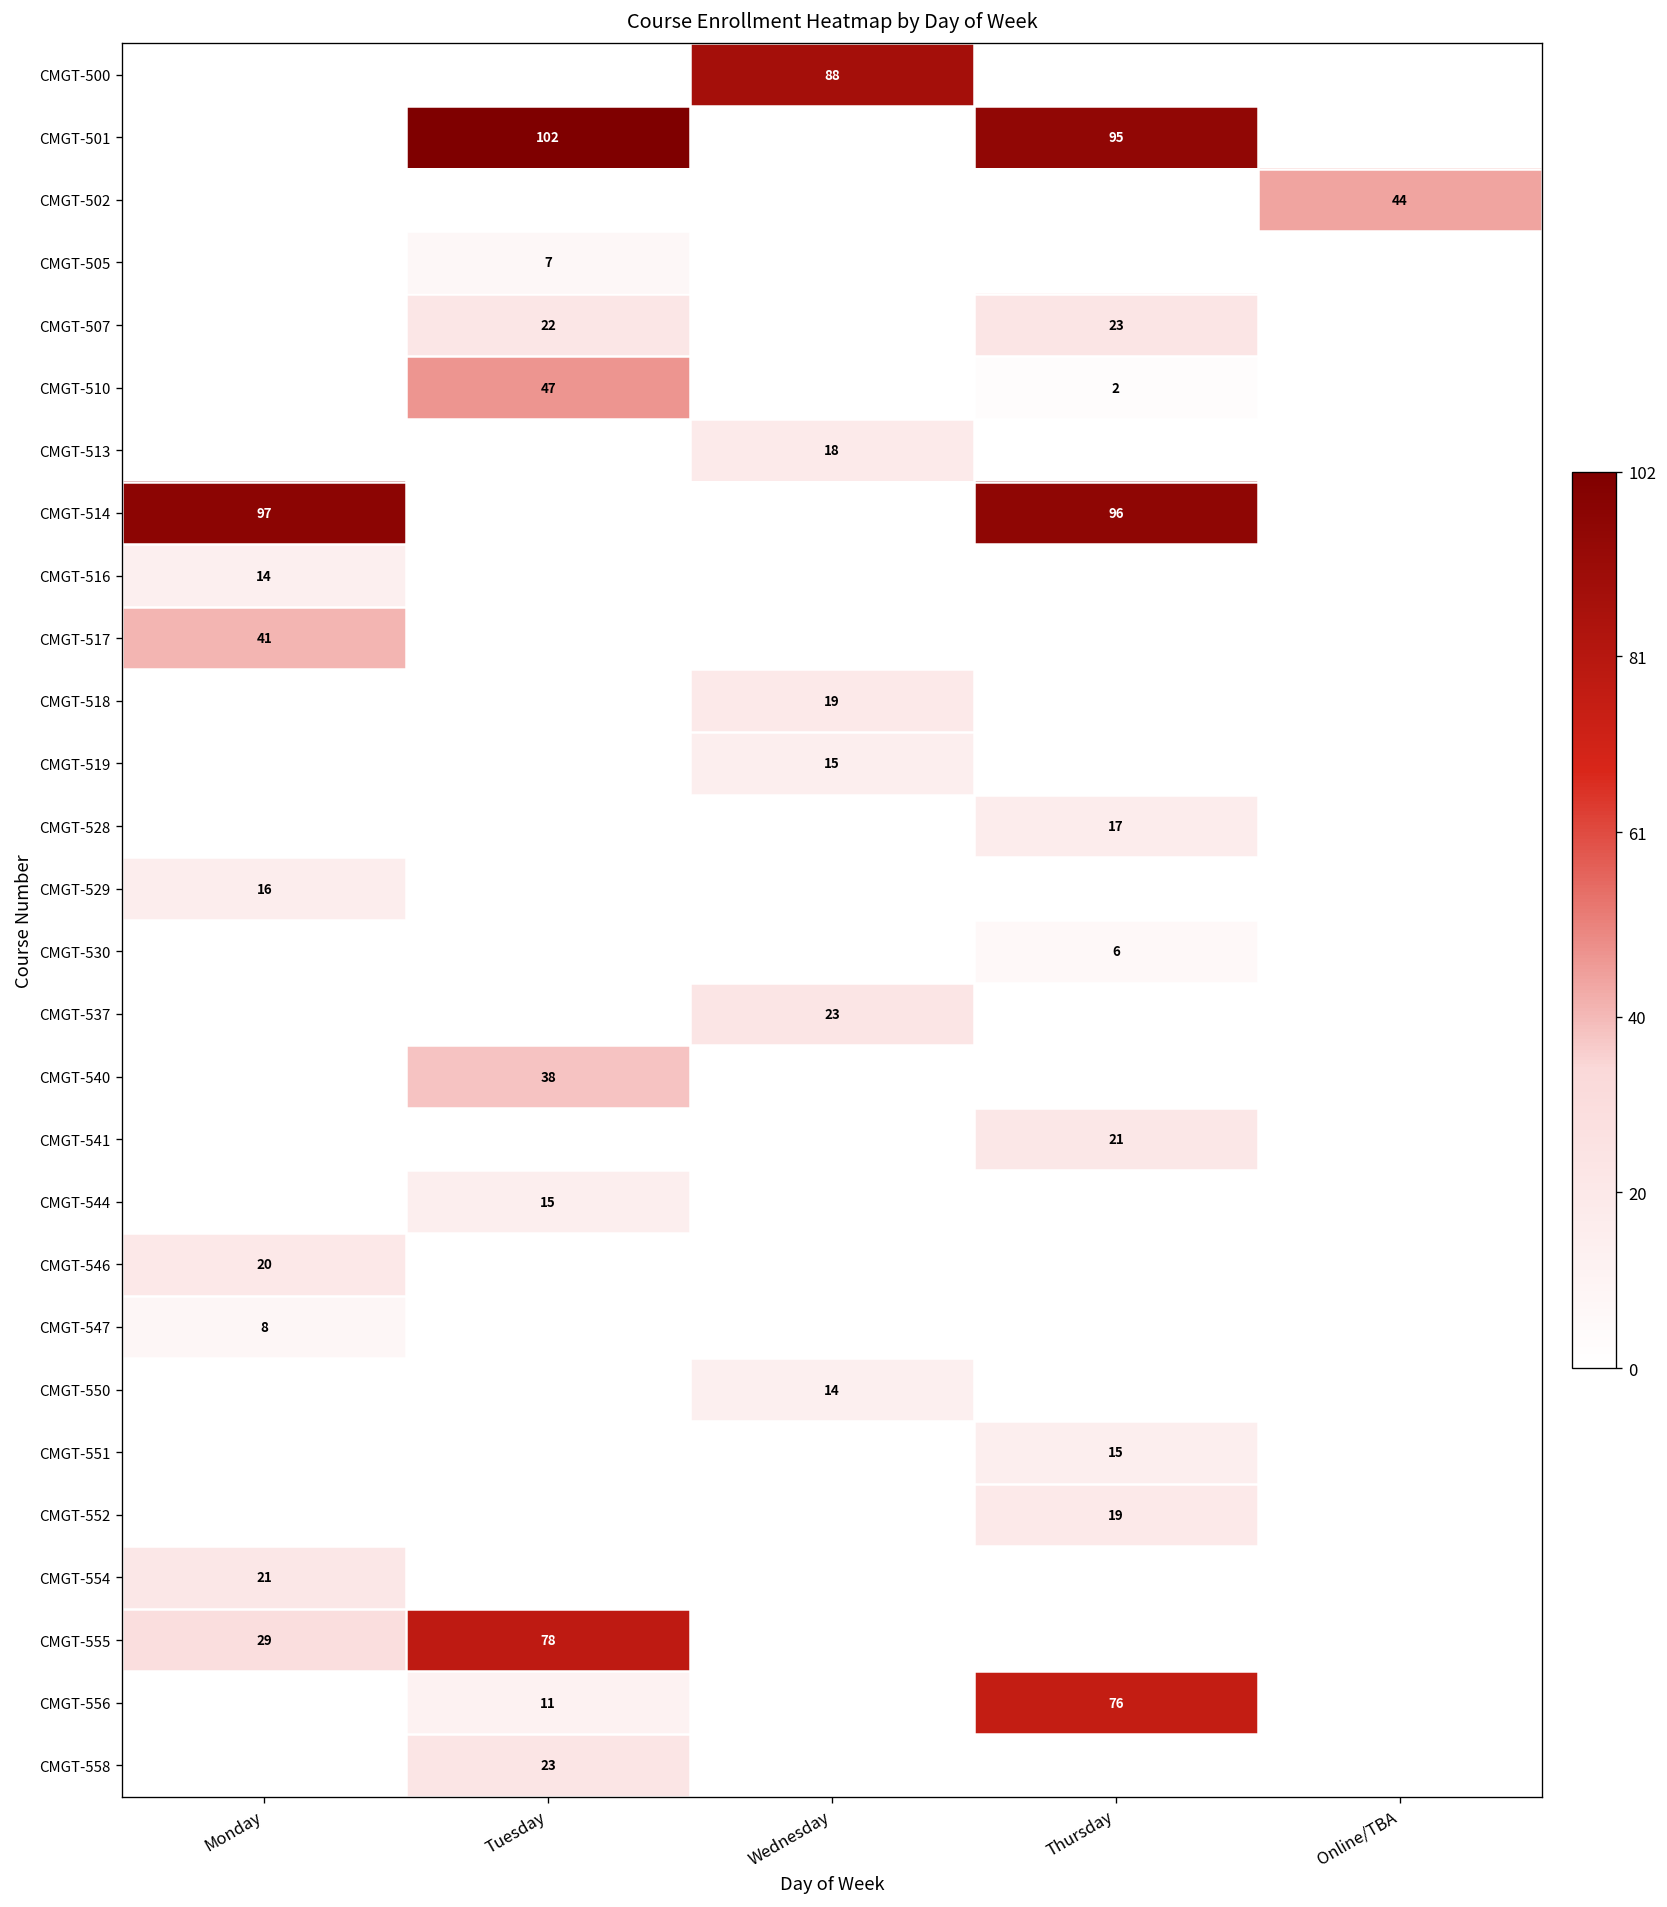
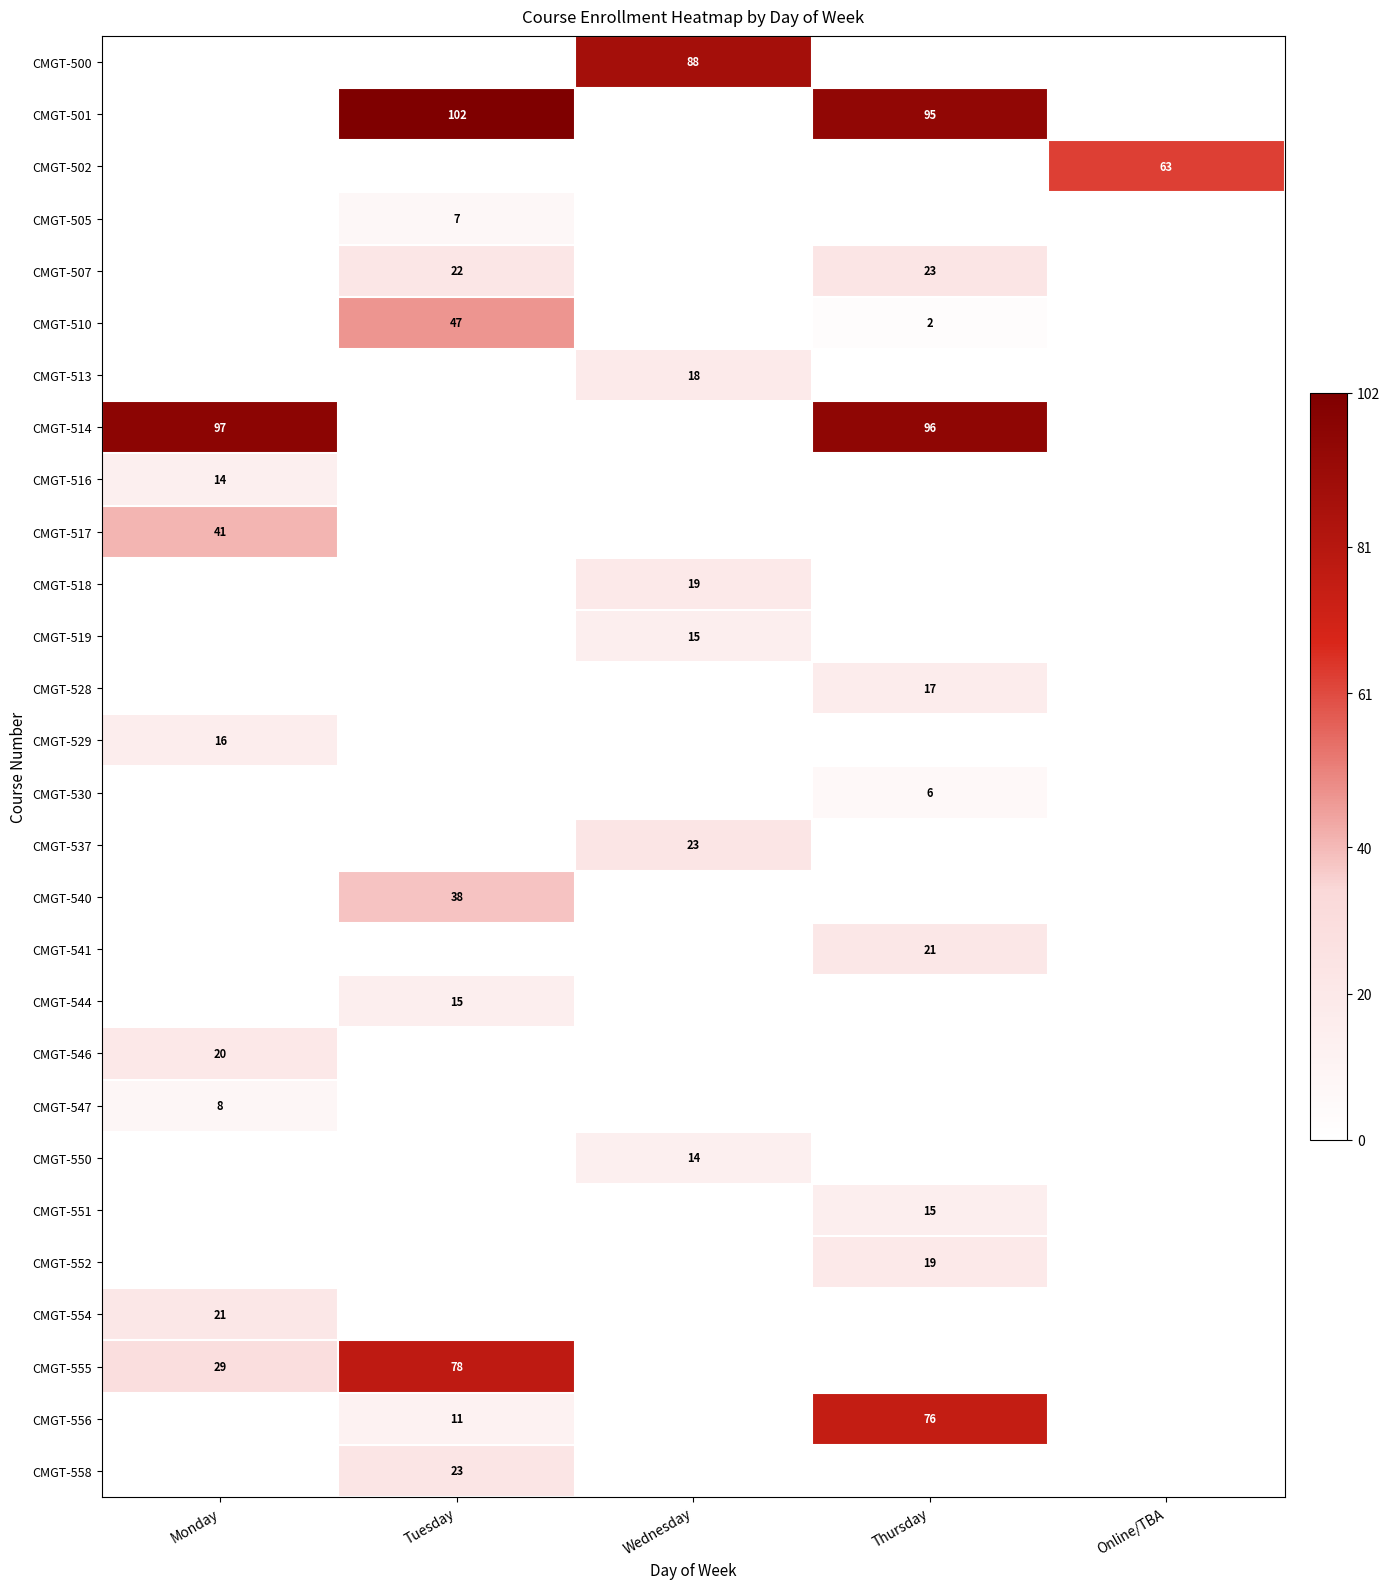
CMGT-502, Online/TBA: 44 -> 63
